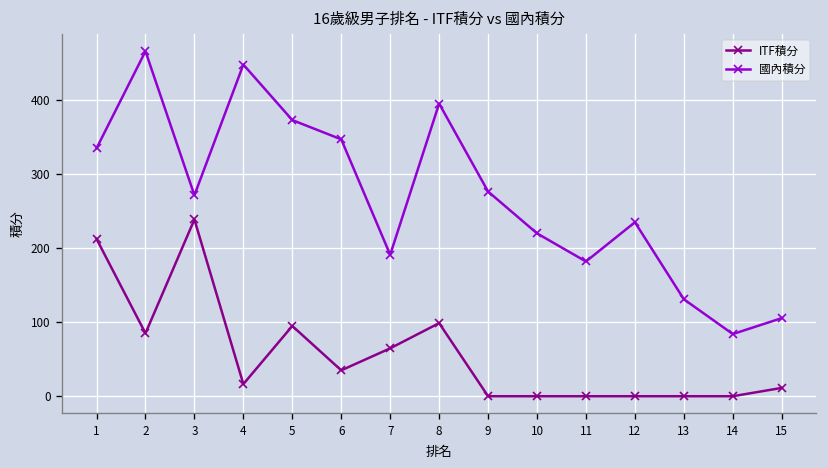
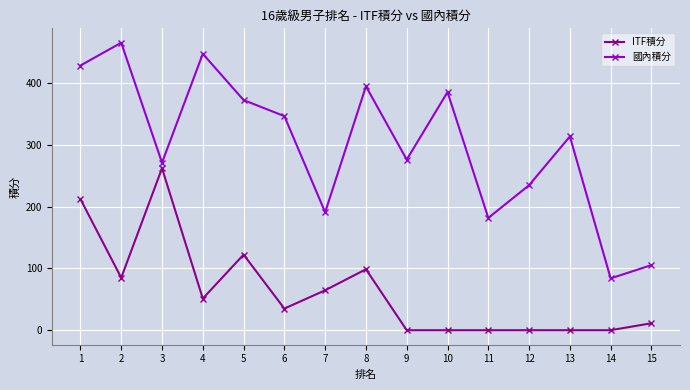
國內積分, 1: 330 -> 430
ITF積分, 3: 240 -> 260
ITF積分, 4: 20 -> 50
ITF積分, 5: 90 -> 120
國內積分, 10: 220 -> 390
國內積分, 13: 130 -> 310
